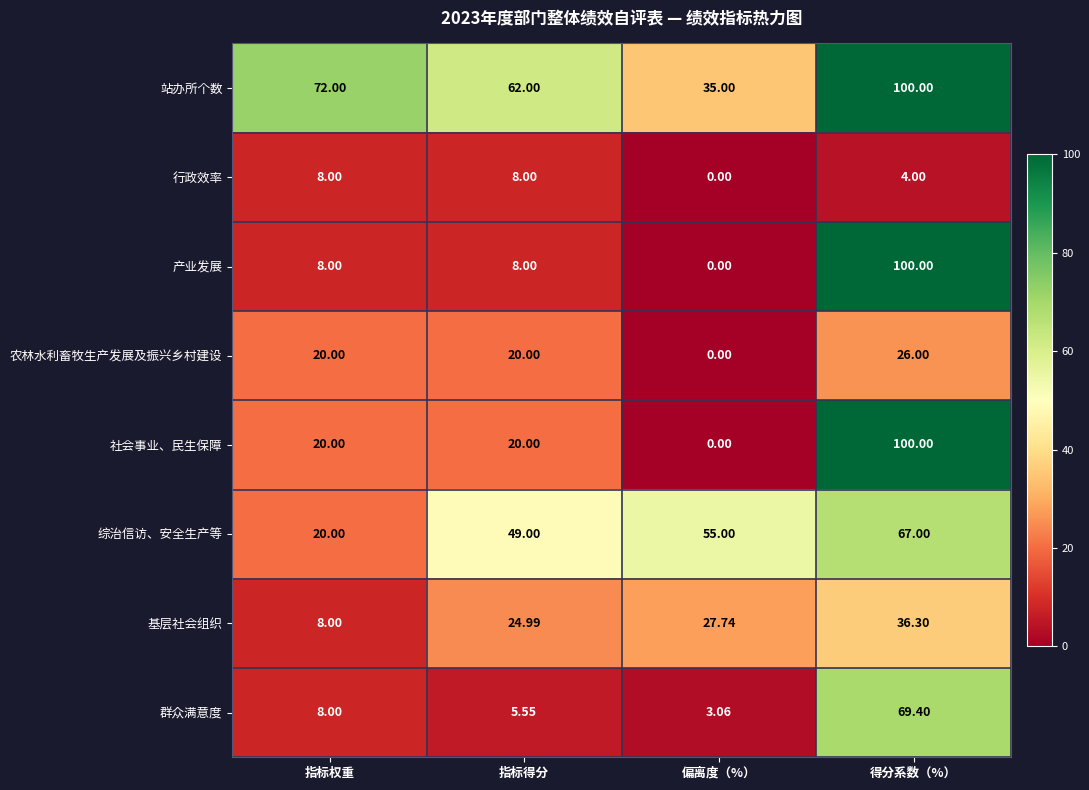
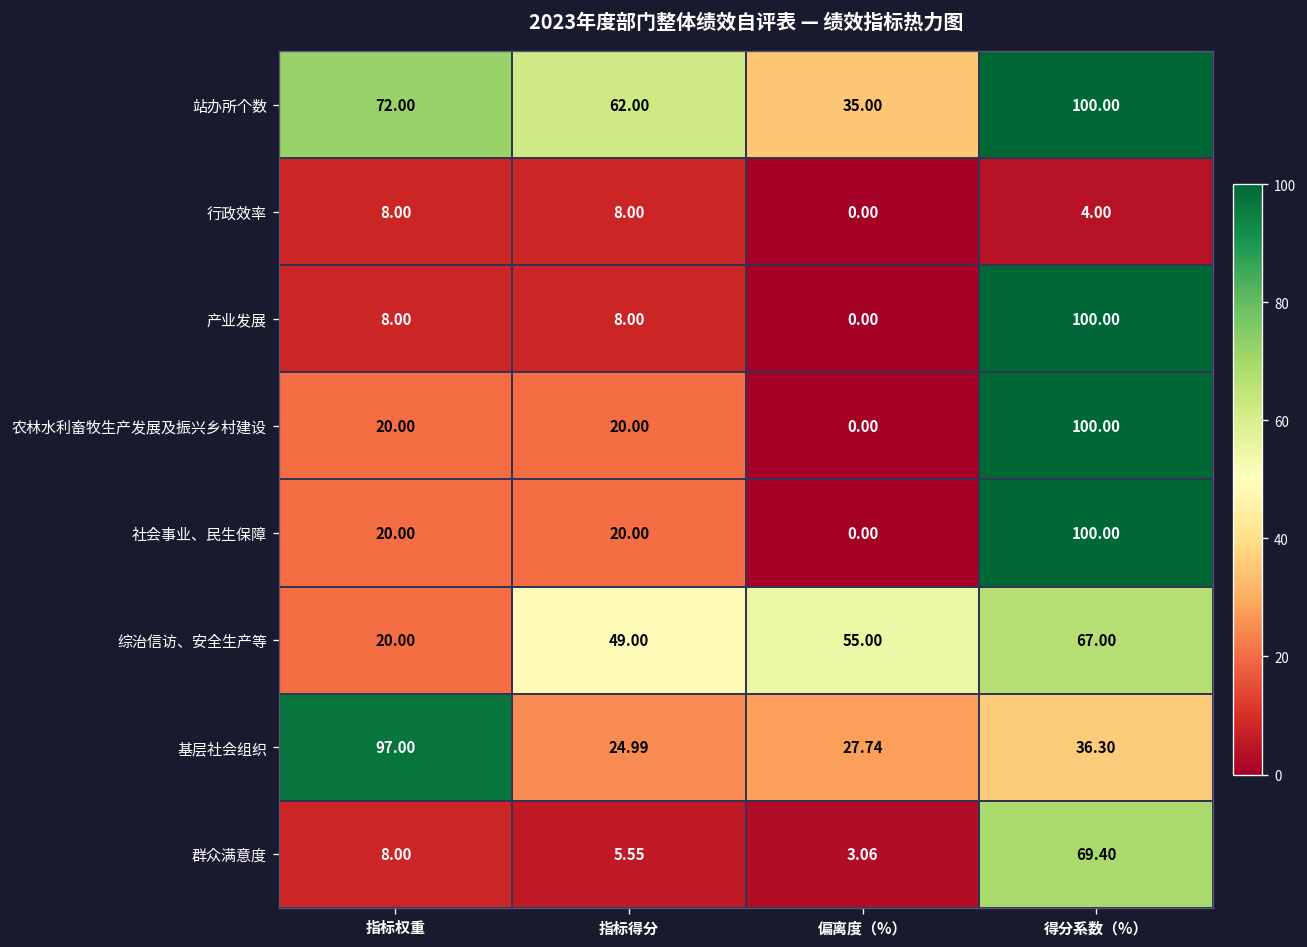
农林水利畜牧生产发展及振兴乡村建设, 得分系数（%）: 26.00 -> 100.00
基层社会组织, 指标权重: 8.00 -> 97.00
